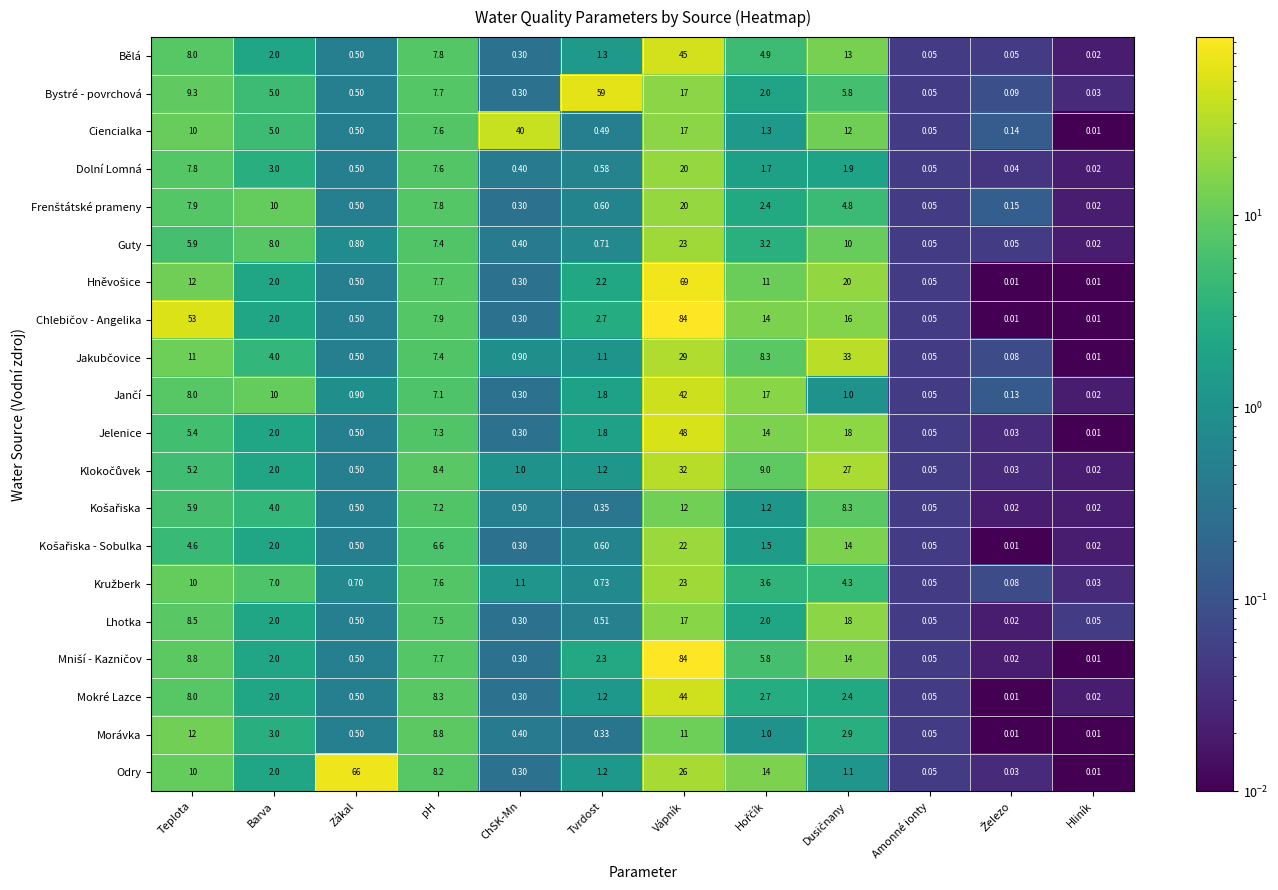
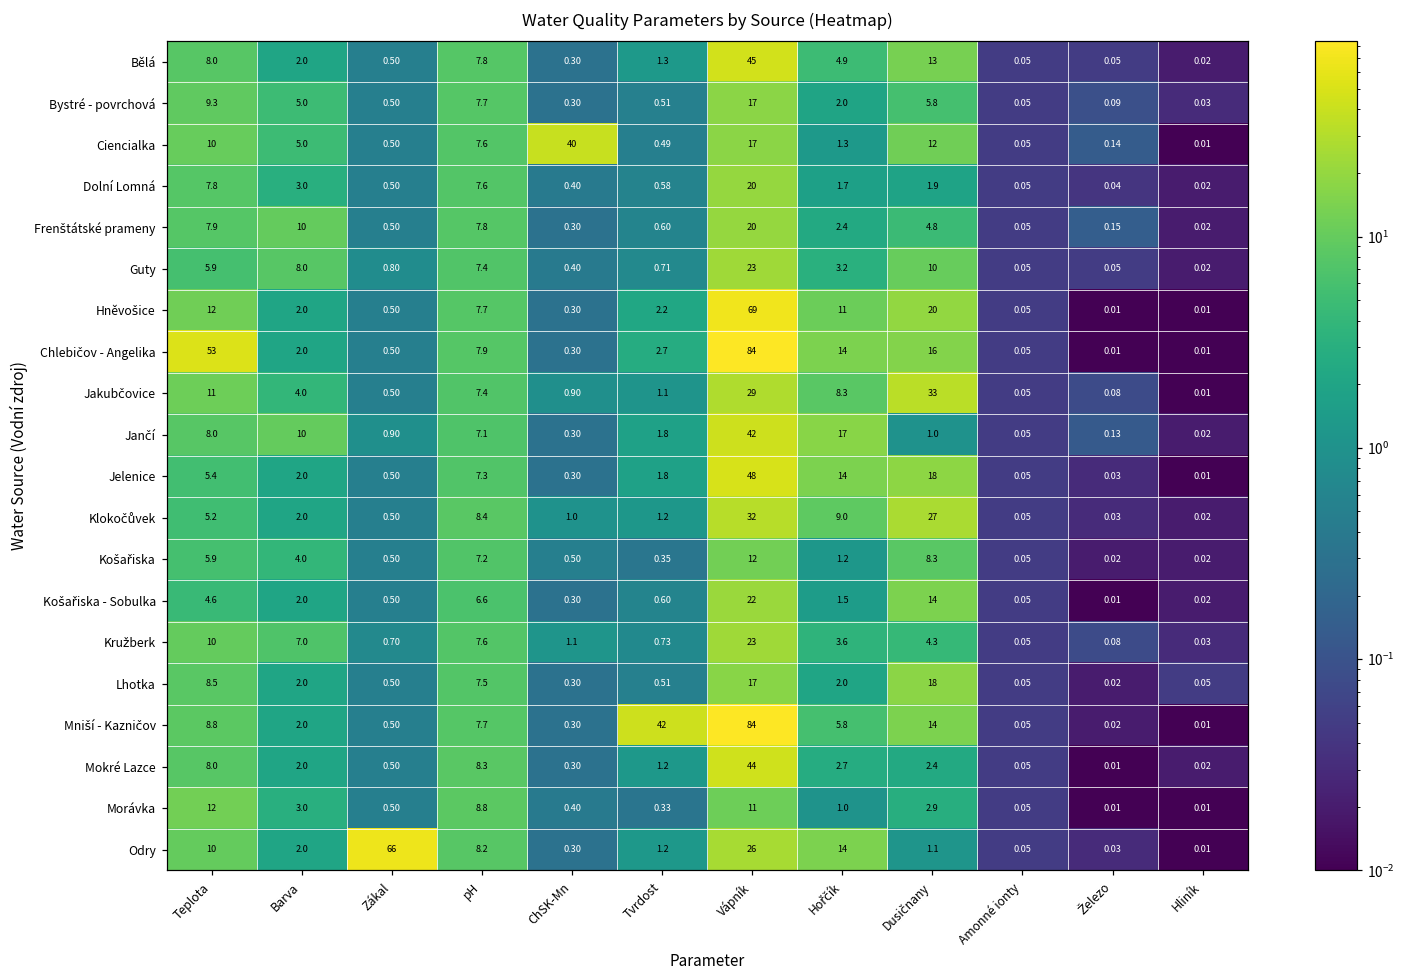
Bystré - povrchová, Tvrdost: 59 -> 0.51
Mniší - Kazničov, Tvrdost: 2.3 -> 42
